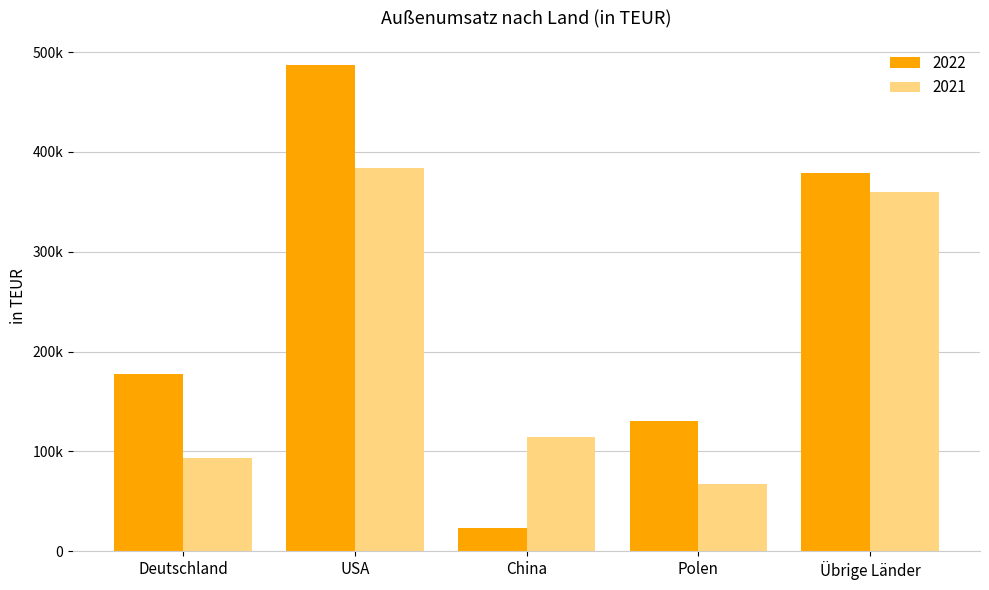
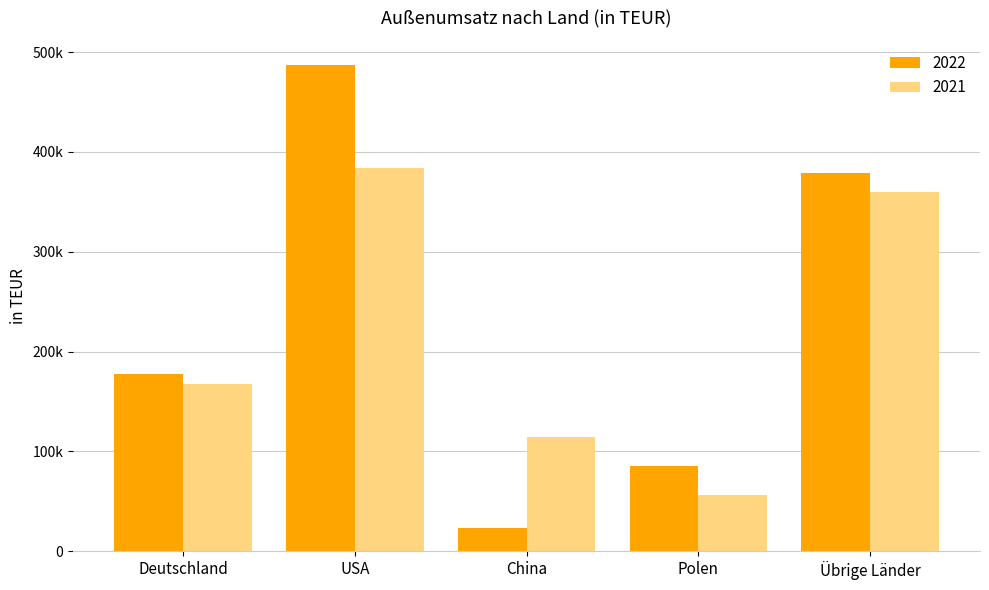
2021, Deutschland: 90000 -> 170000
2022, Polen: 130000 -> 90000
2021, Polen: 70000 -> 60000
